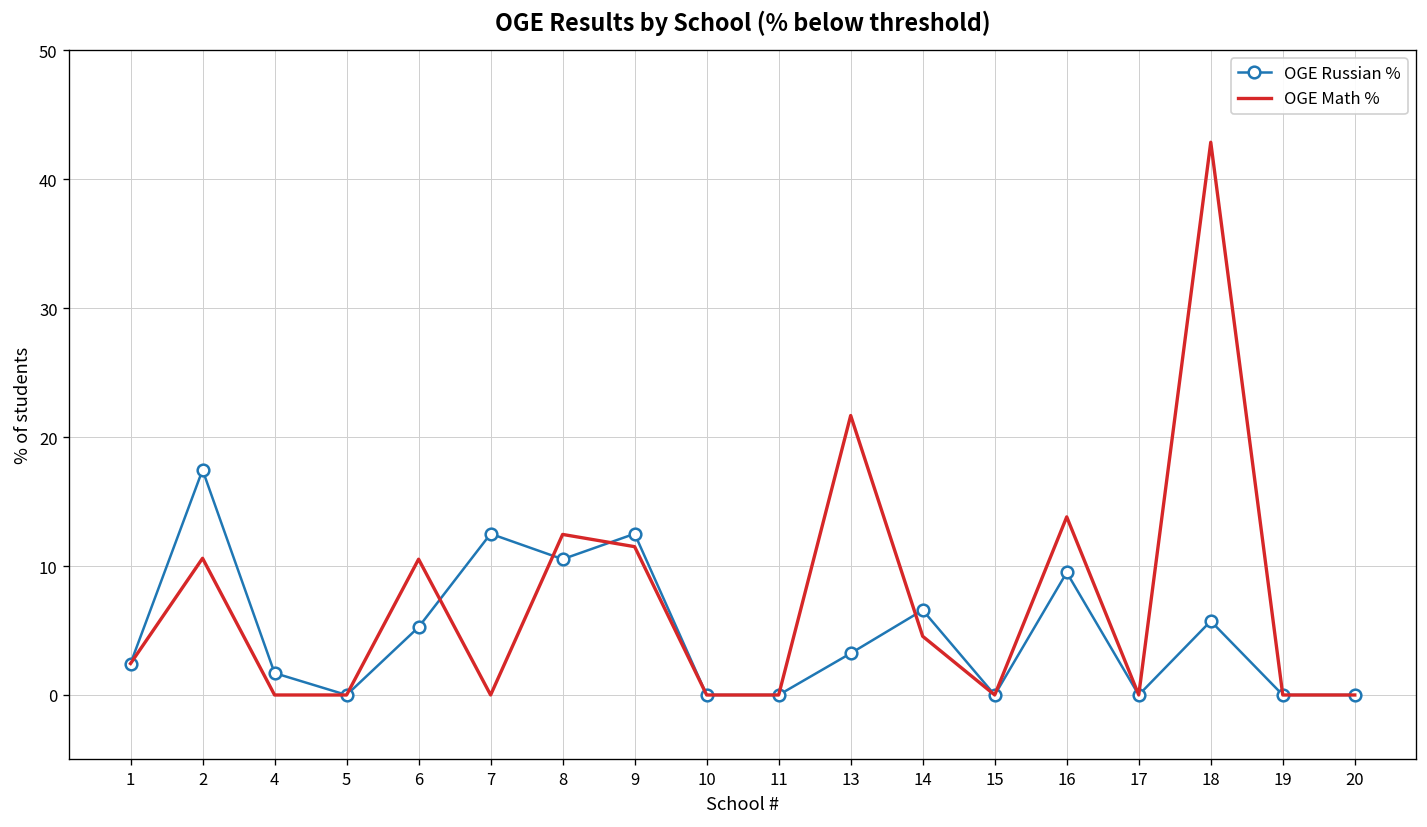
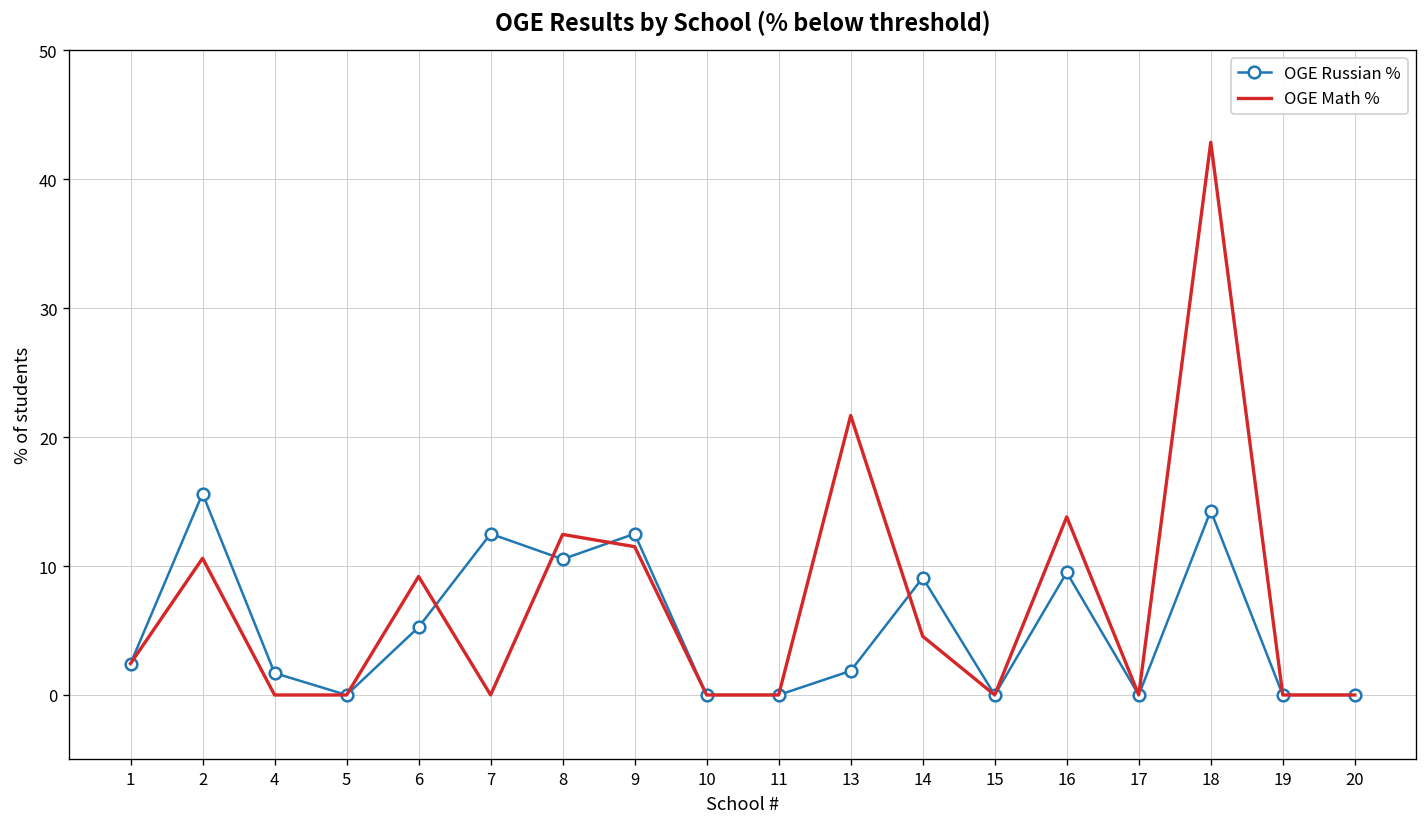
OGE Russian %, 2: 17.5 -> 15.6
OGE Math %, 6: 10.5 -> 9.2
OGE Russian %, 13: 3.2 -> 1.9
OGE Russian %, 14: 6.6 -> 9.1
OGE Russian %, 18: 5.7 -> 14.3
